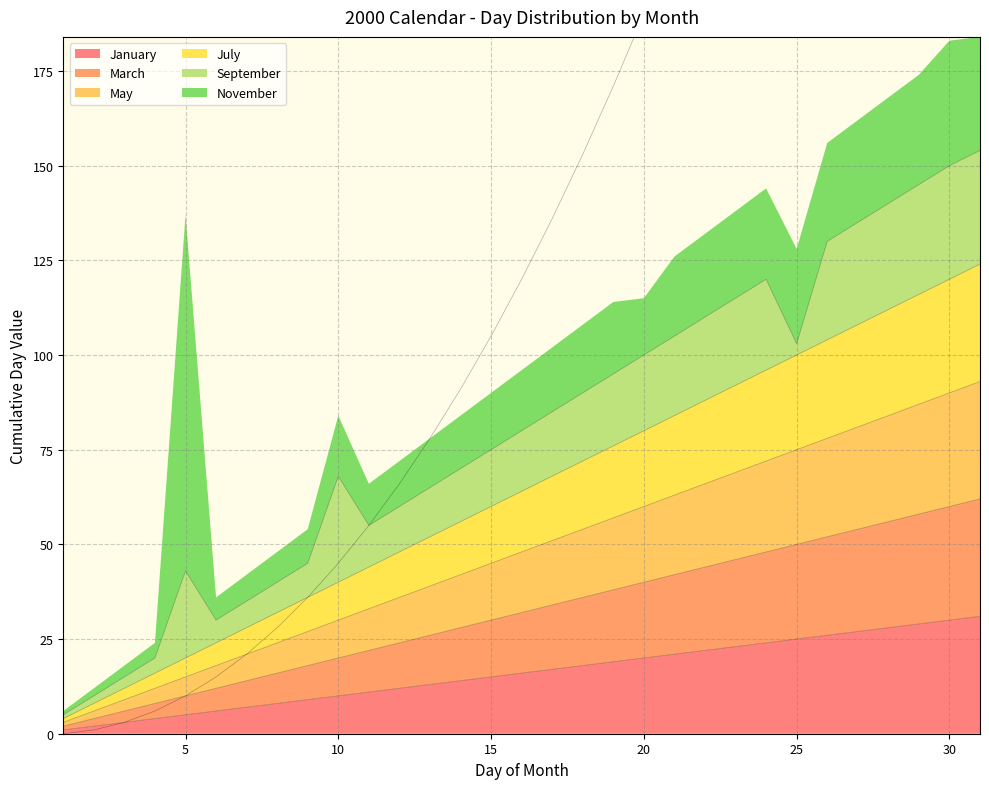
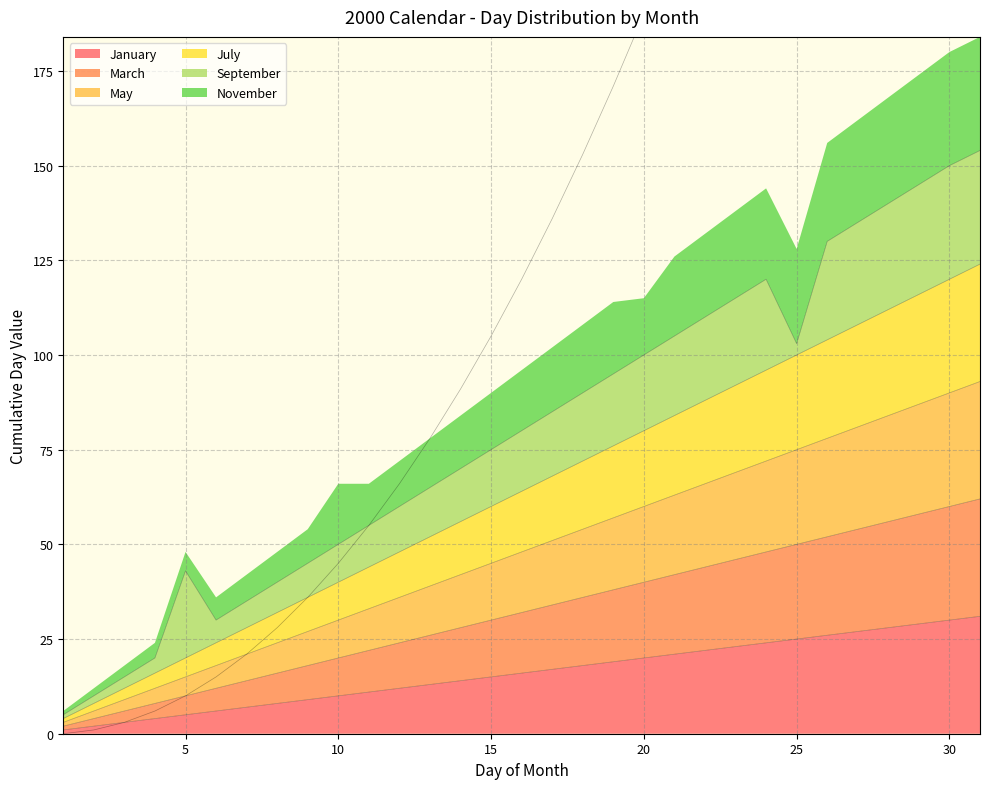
November, 5: 94 -> 5
September, 10: 28 -> 10
November, 30: 33 -> 30
